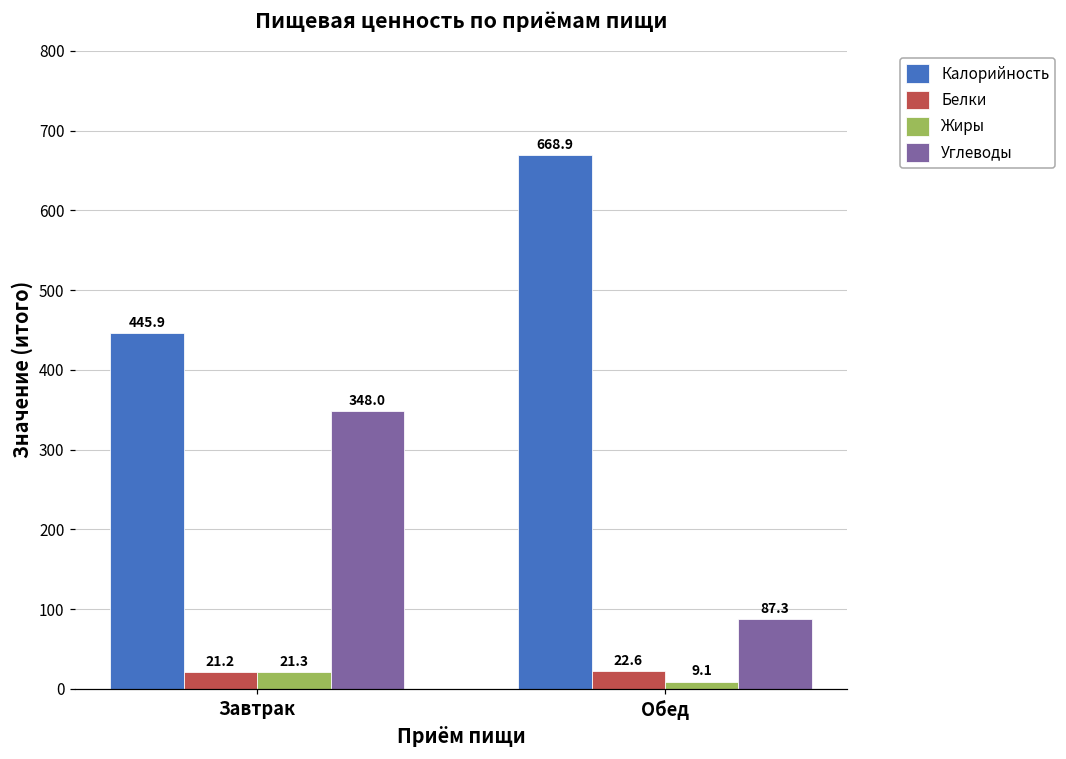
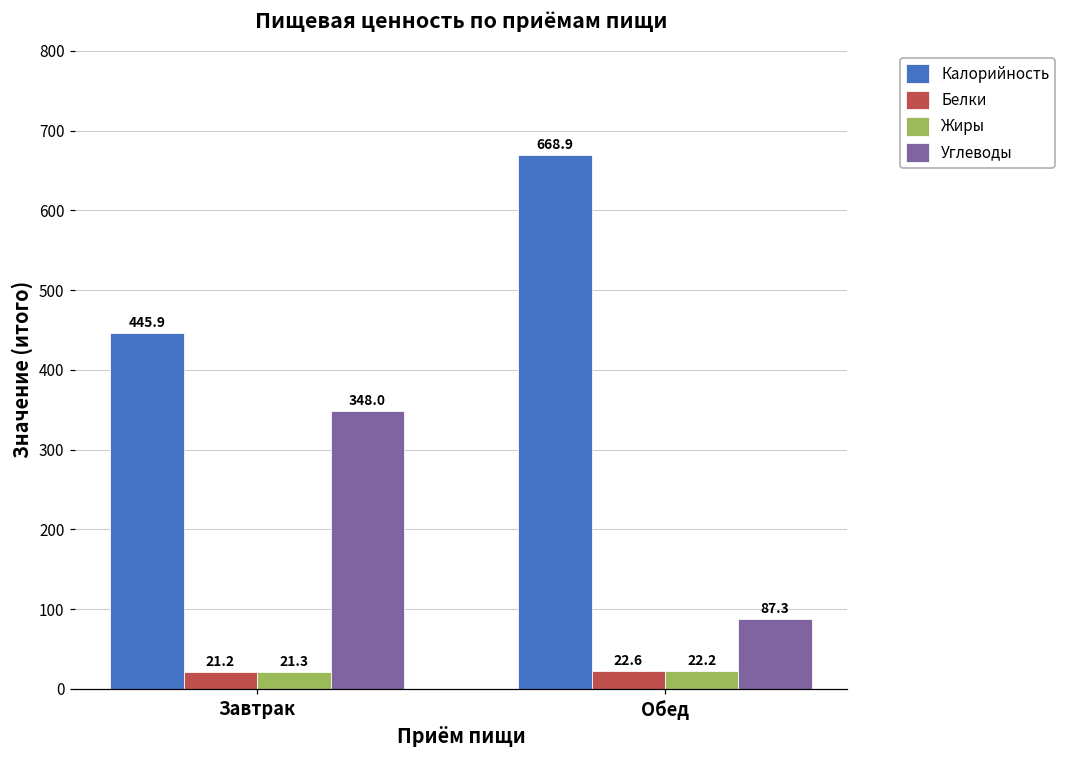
Жиры, Обед: 9.1 -> 22.2
